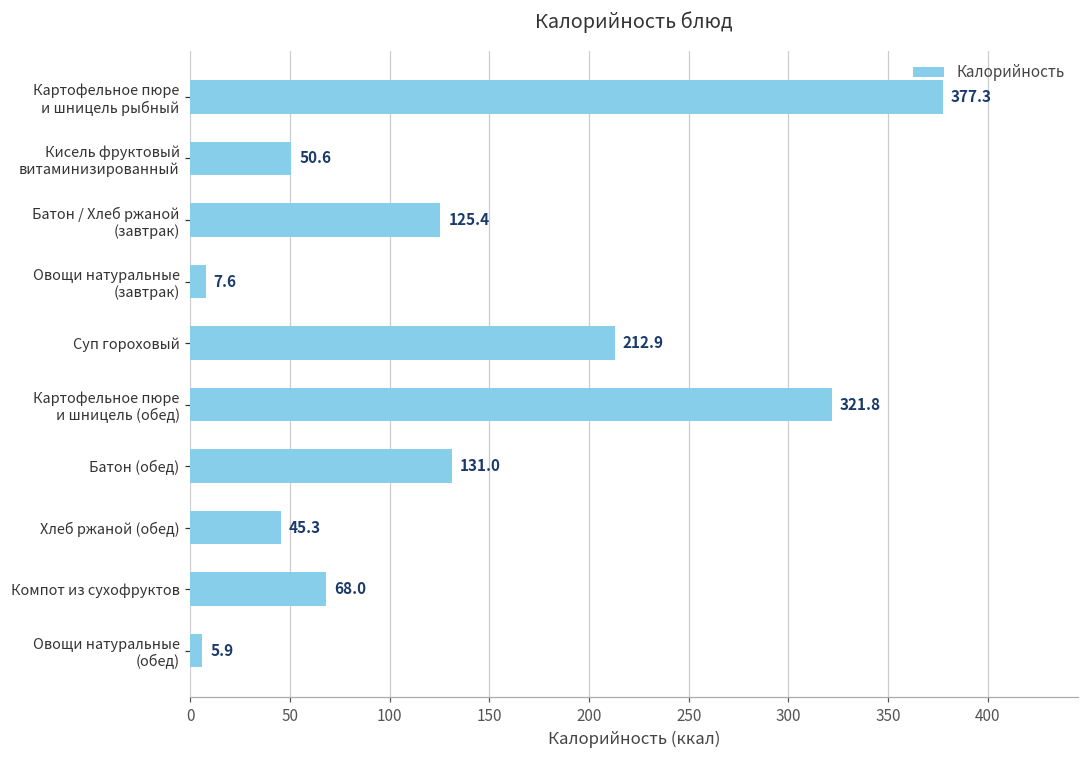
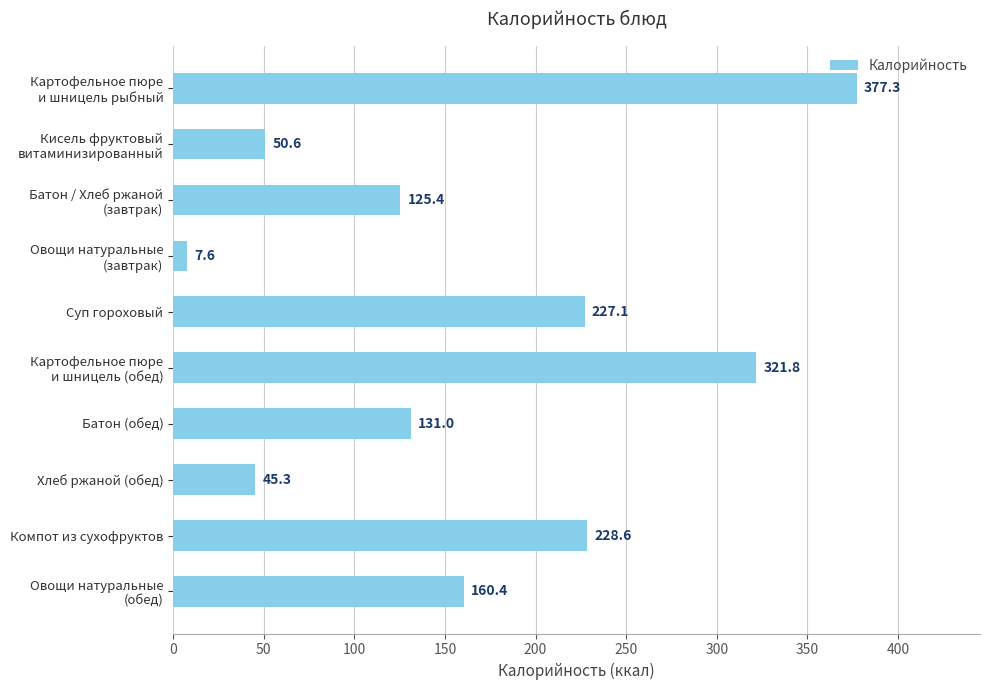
Суп гороховый: 212.9 -> 227.1
Компот из сухофруктов: 68.0 -> 228.6
Овощи натуральные (обед): 5.9 -> 160.4
